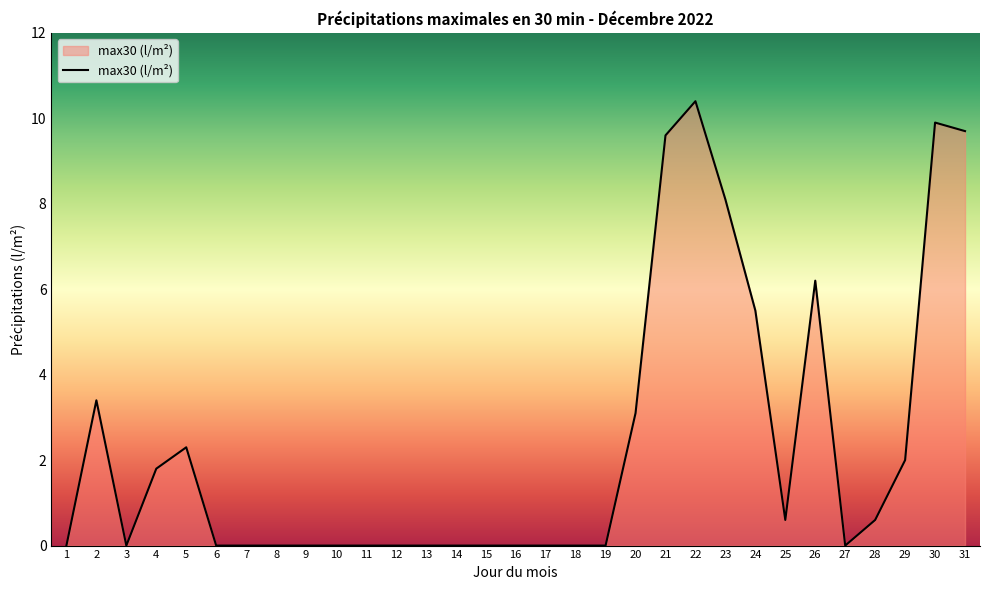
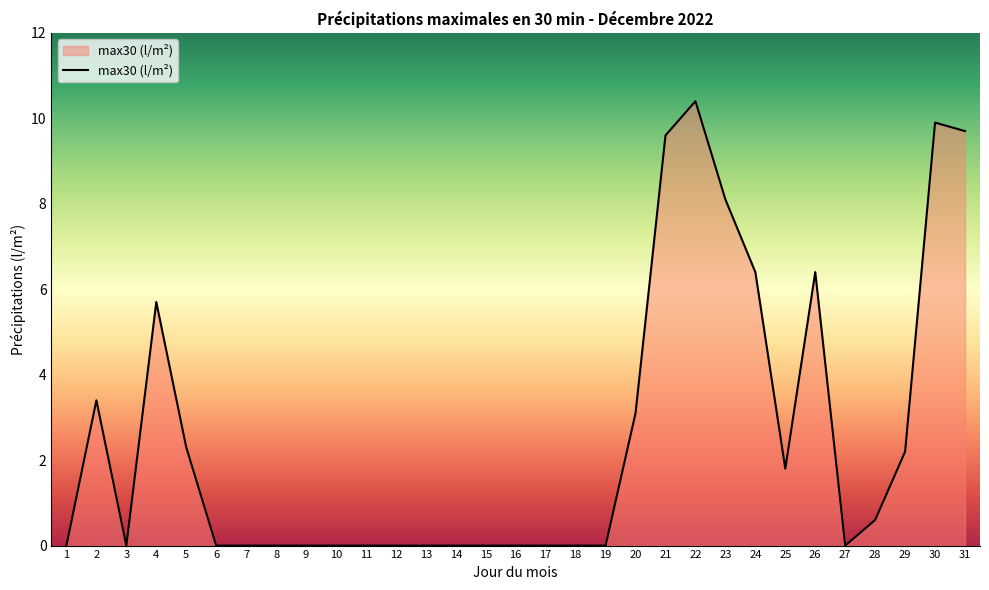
4: 1.8 -> 5.7
24: 5.5 -> 6.4
25: 0.6 -> 1.8
26: 6.2 -> 6.4
29: 2.0 -> 2.2
